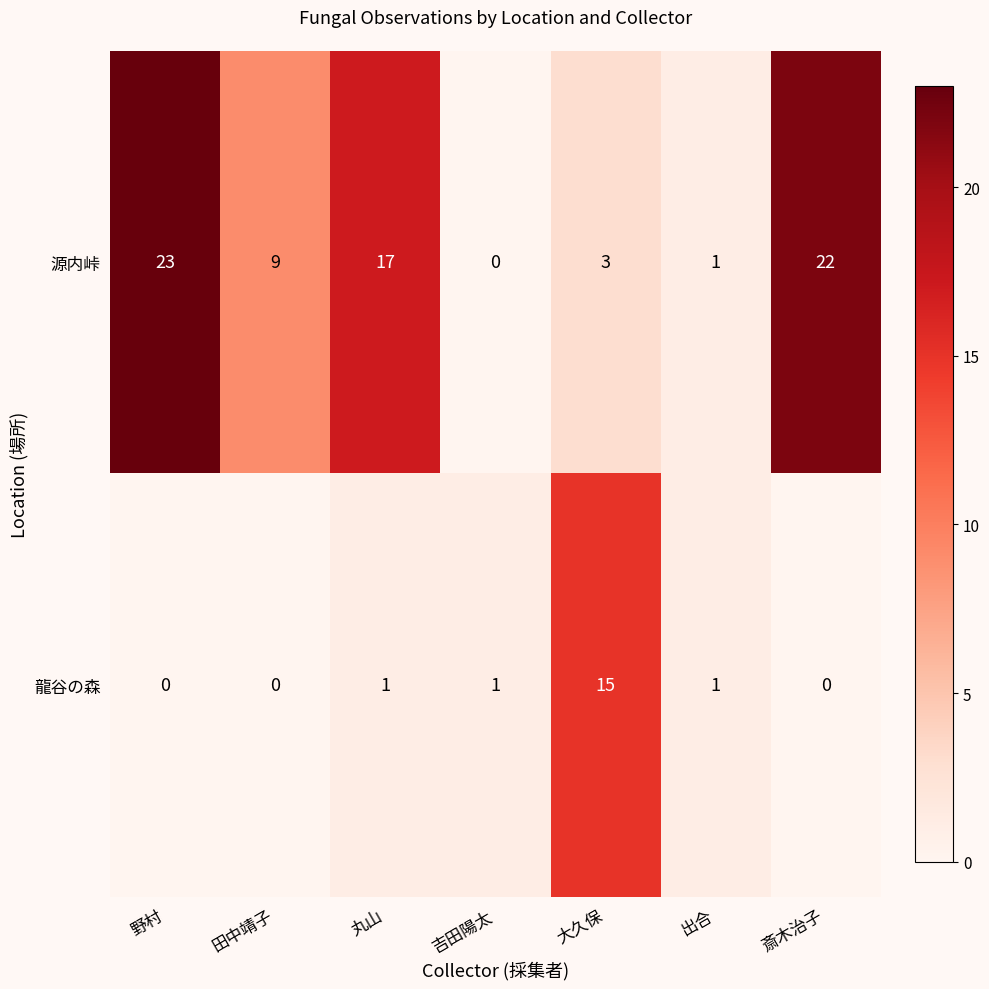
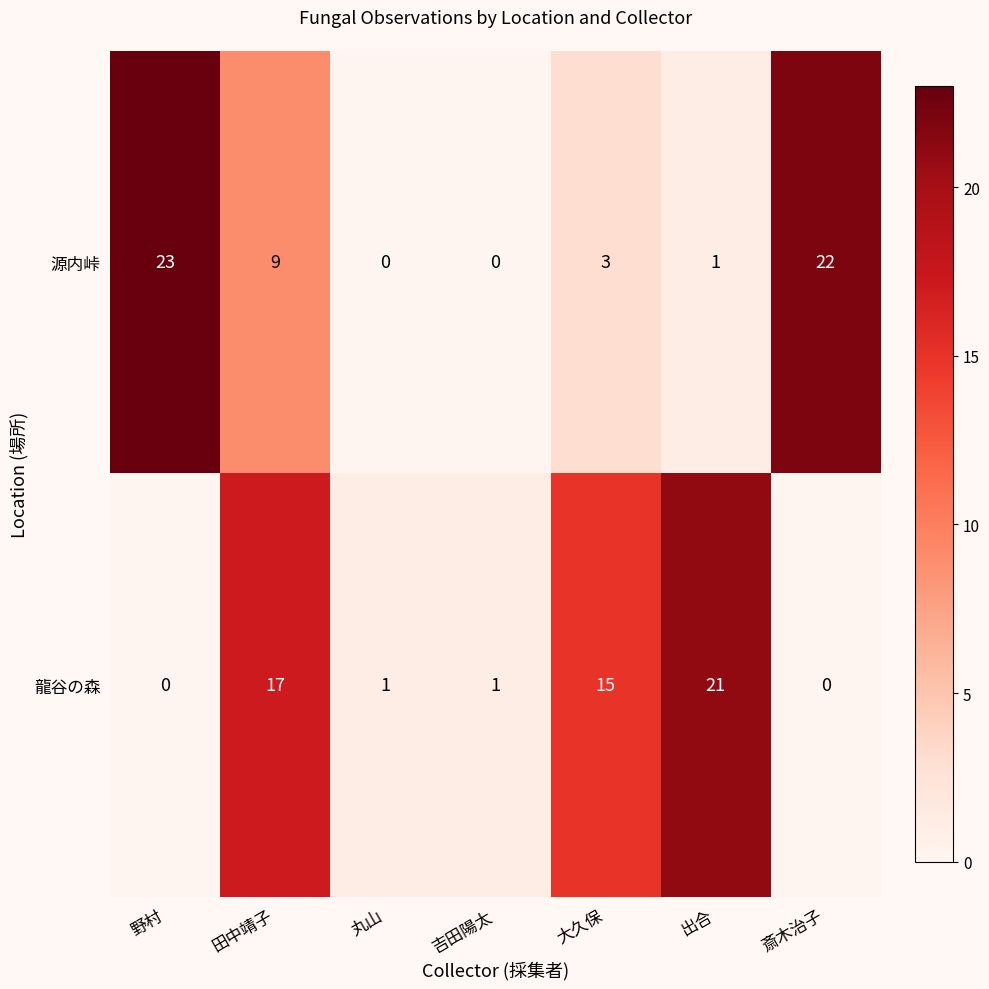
源内峠, 丸山: 17 -> 0
龍谷の森, 田中靖子: 0 -> 17
龍谷の森, 出合: 1 -> 21
